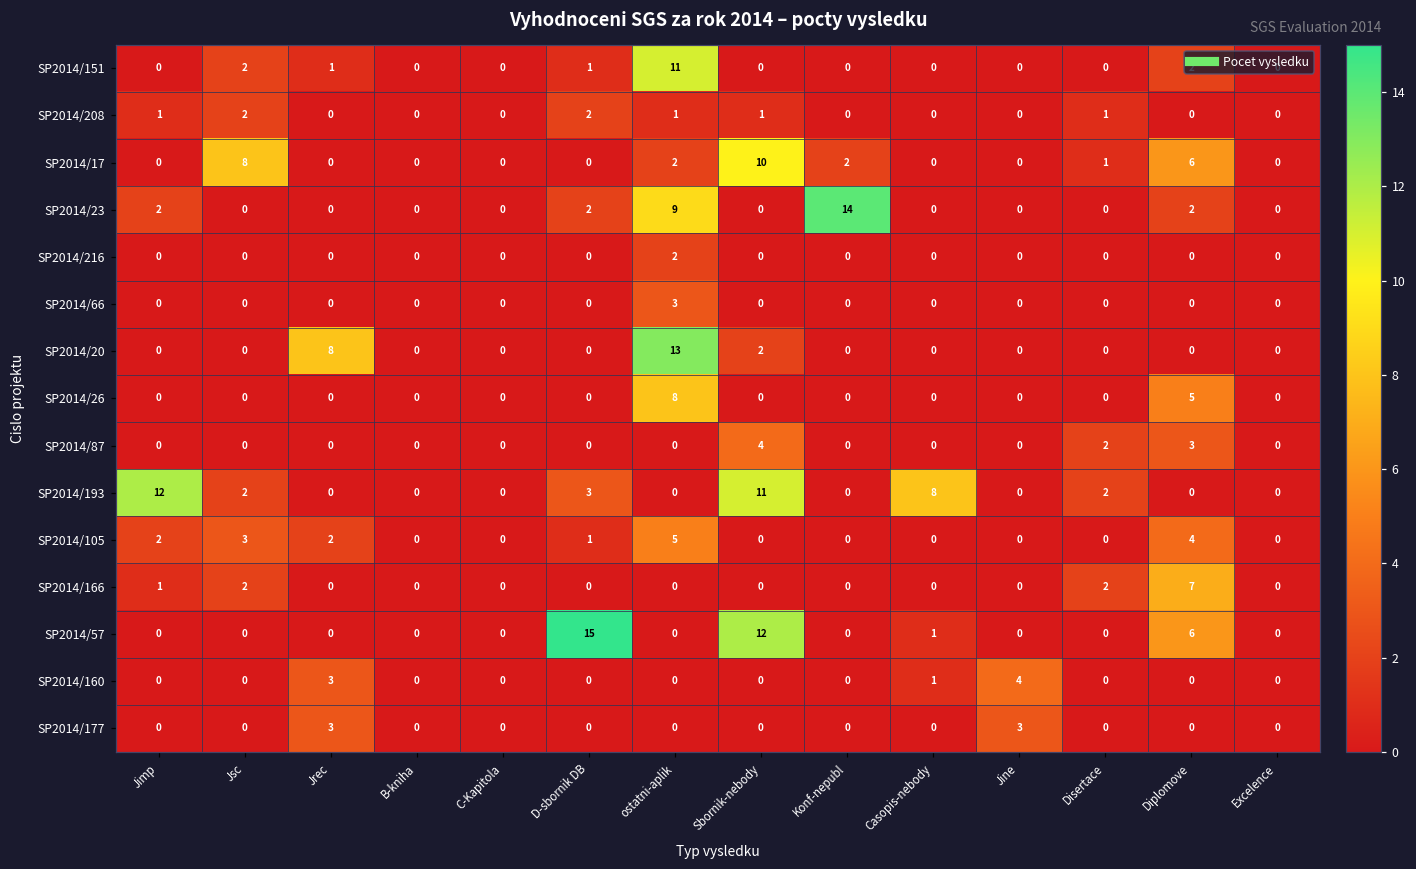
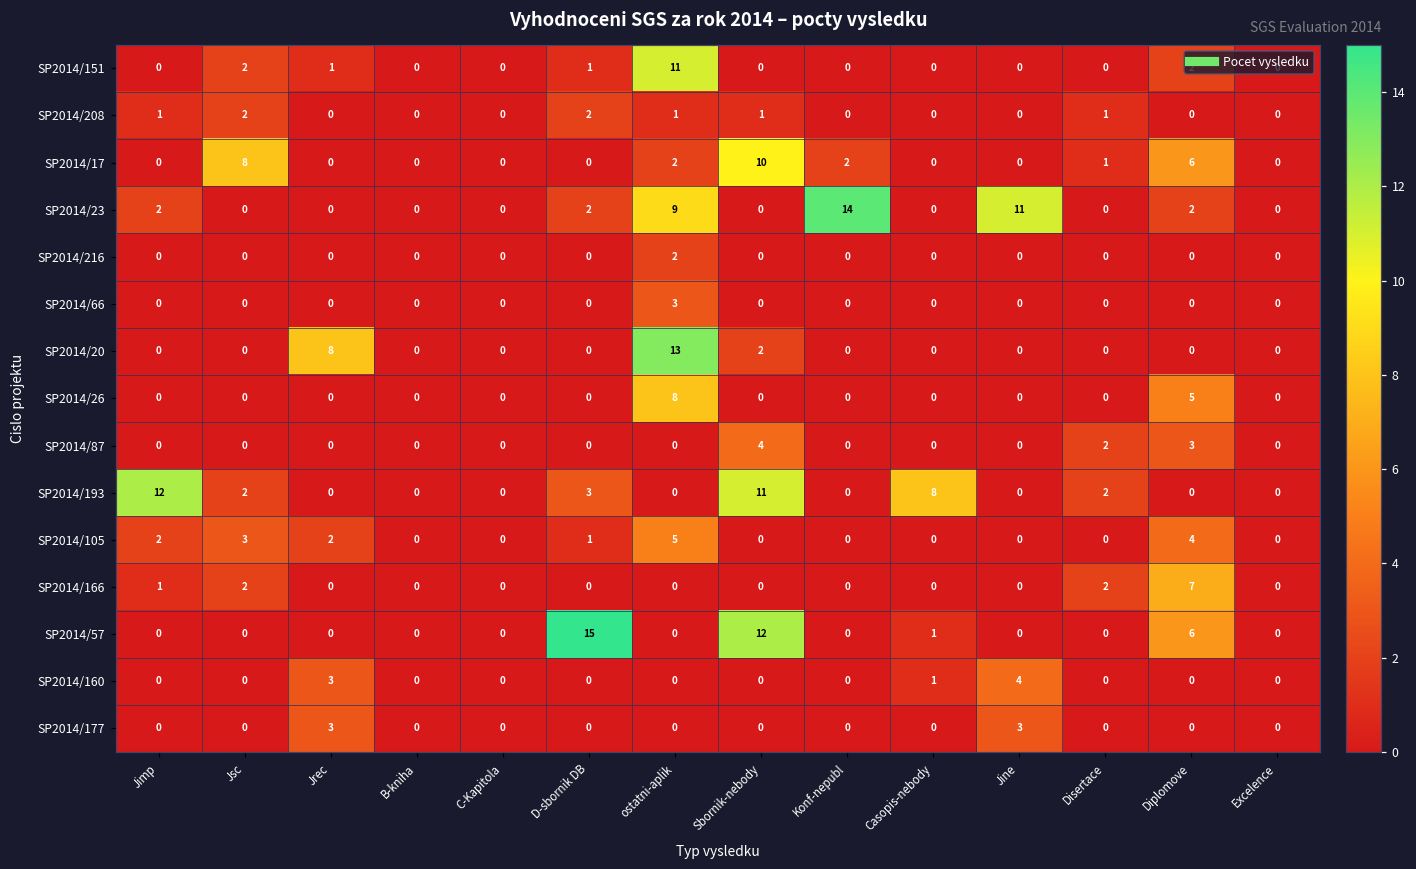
SP2014/23, Jine: 0 -> 11
